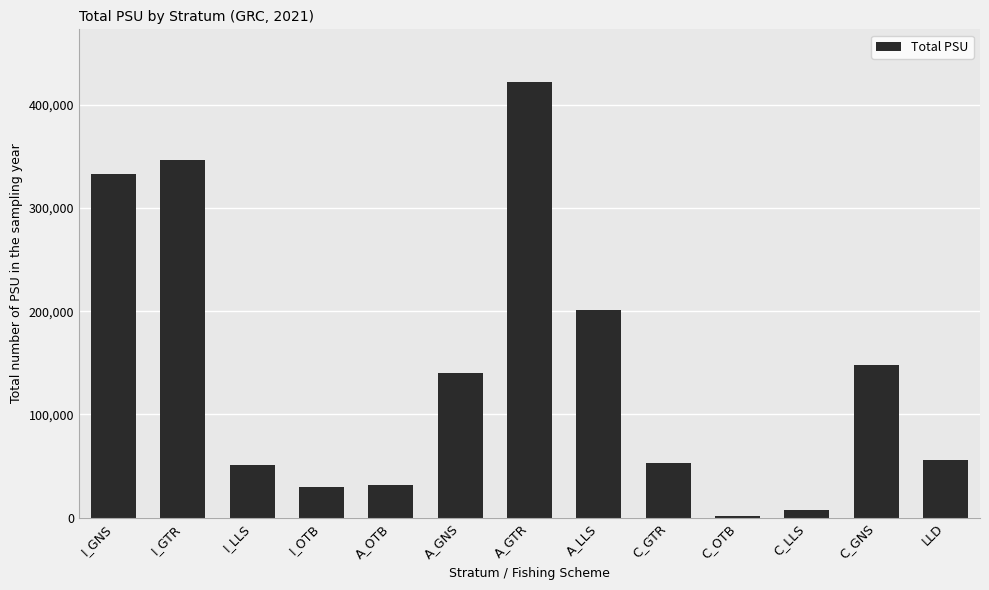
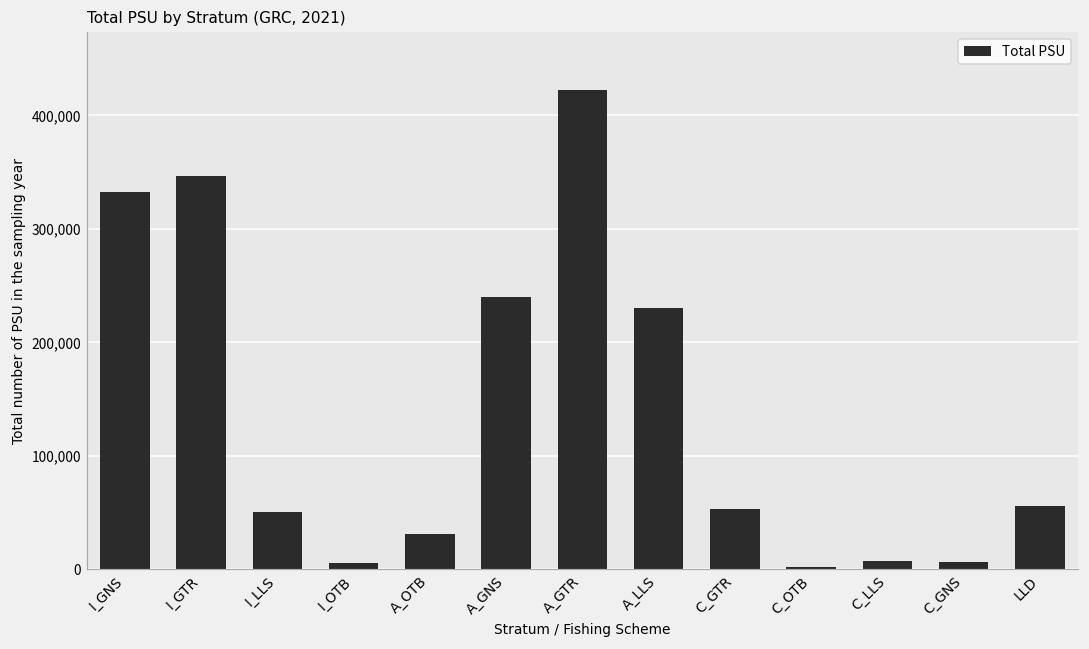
I_OTB: 29,000 -> 5,000
A_GNS: 140,000 -> 240,000
A_LLS: 201,000 -> 230,000
C_GNS: 148,000 -> 7,000
